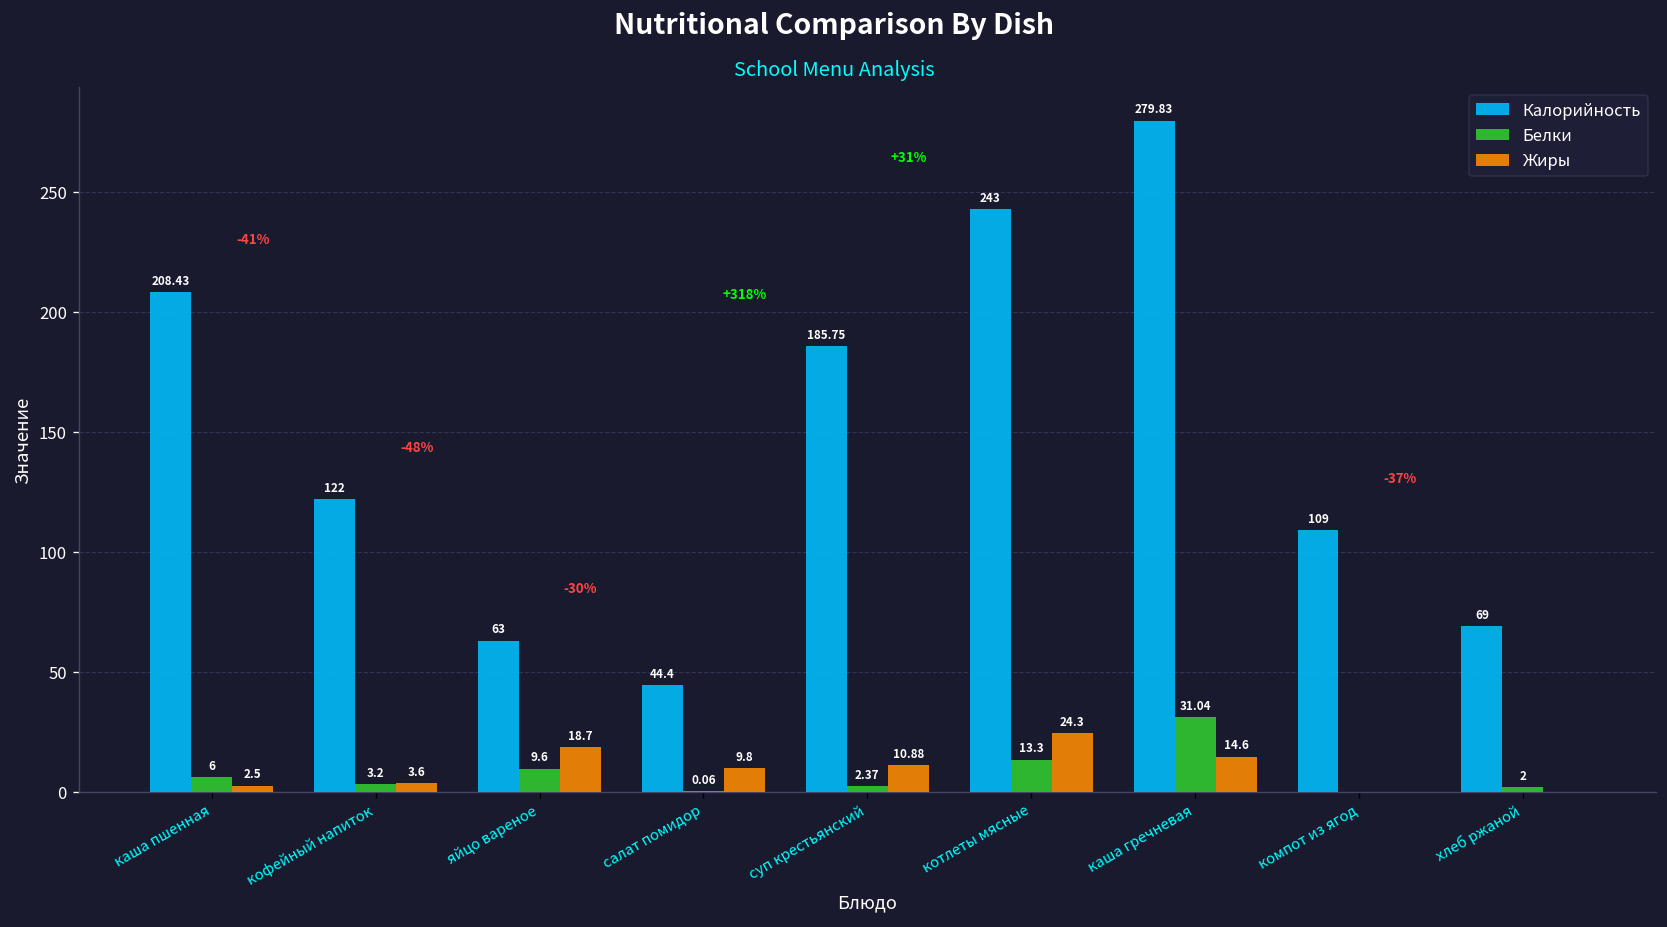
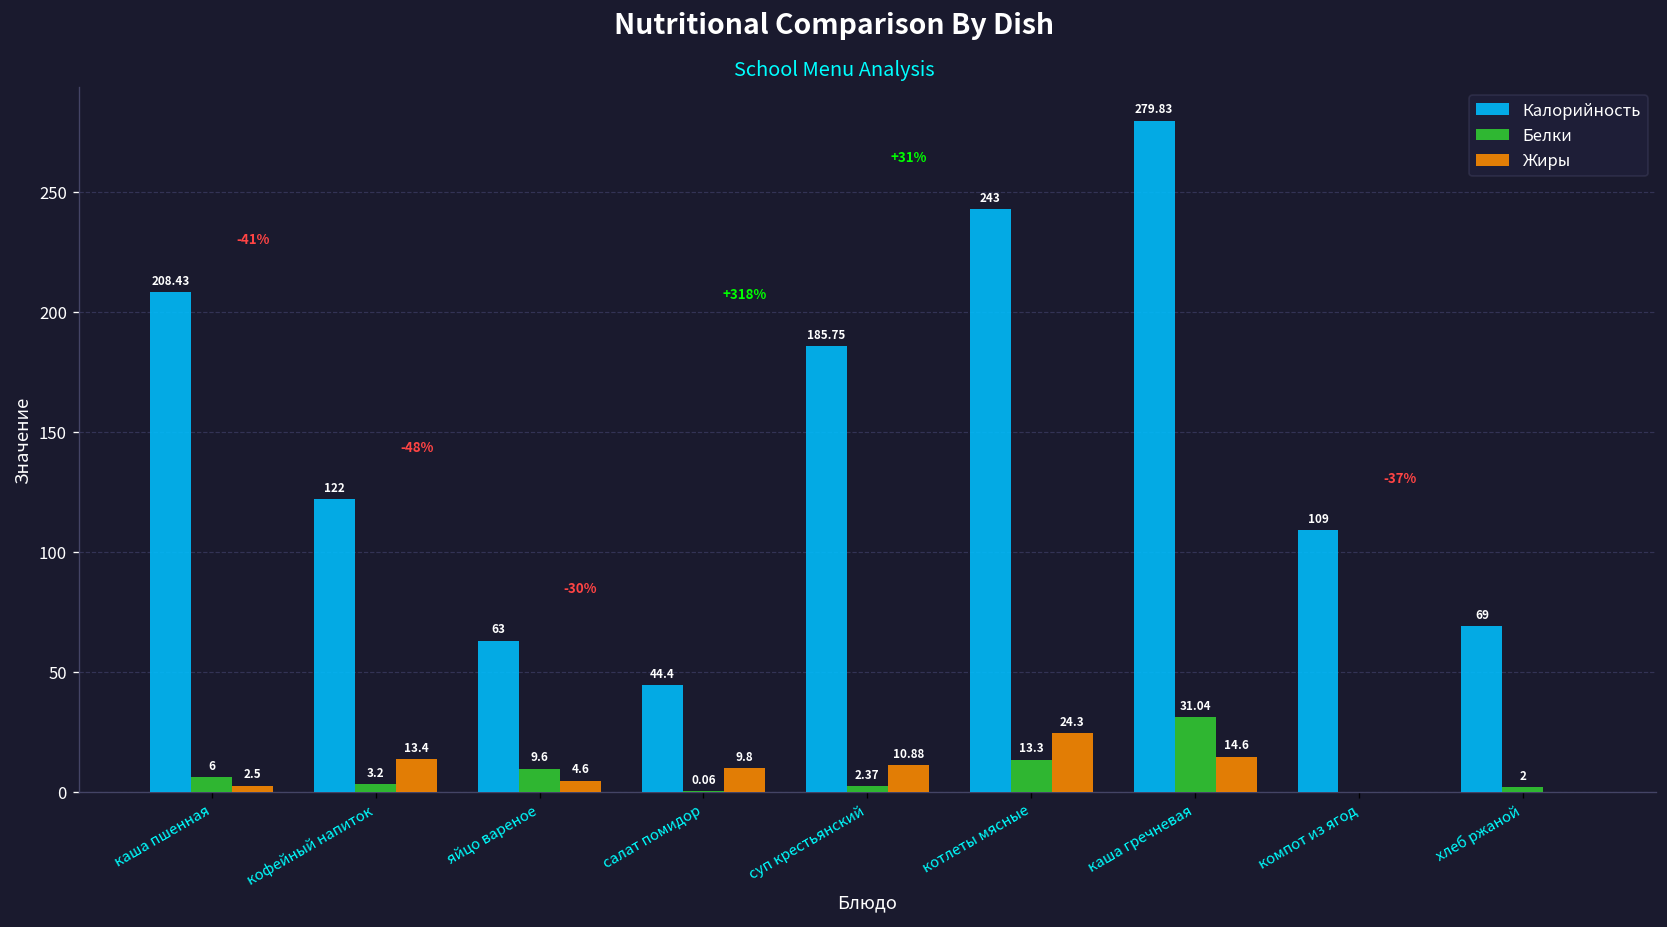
Жиры, кофейный напиток: 3.6 -> 13.4
Жиры, яйцо вареное: 18.7 -> 4.6
